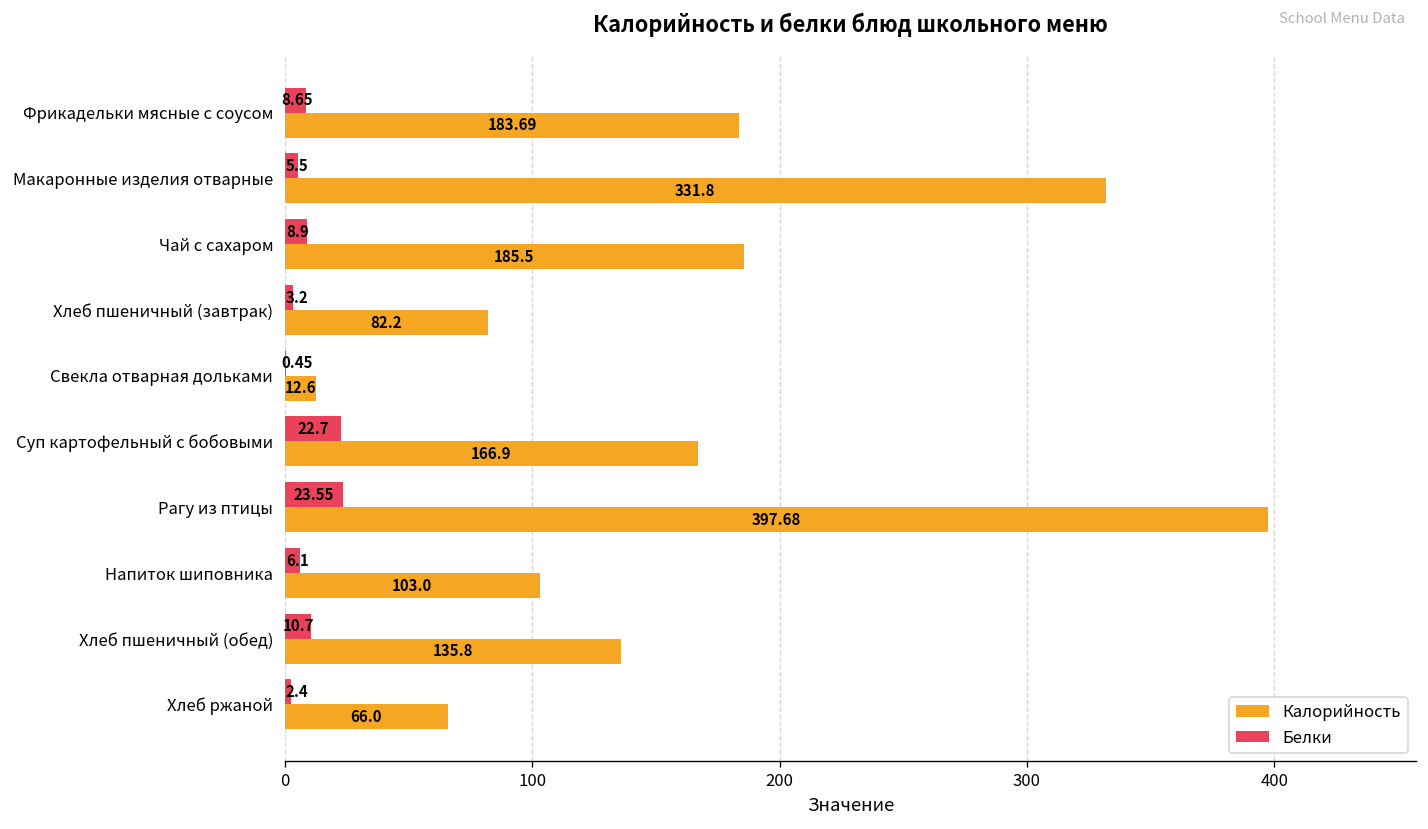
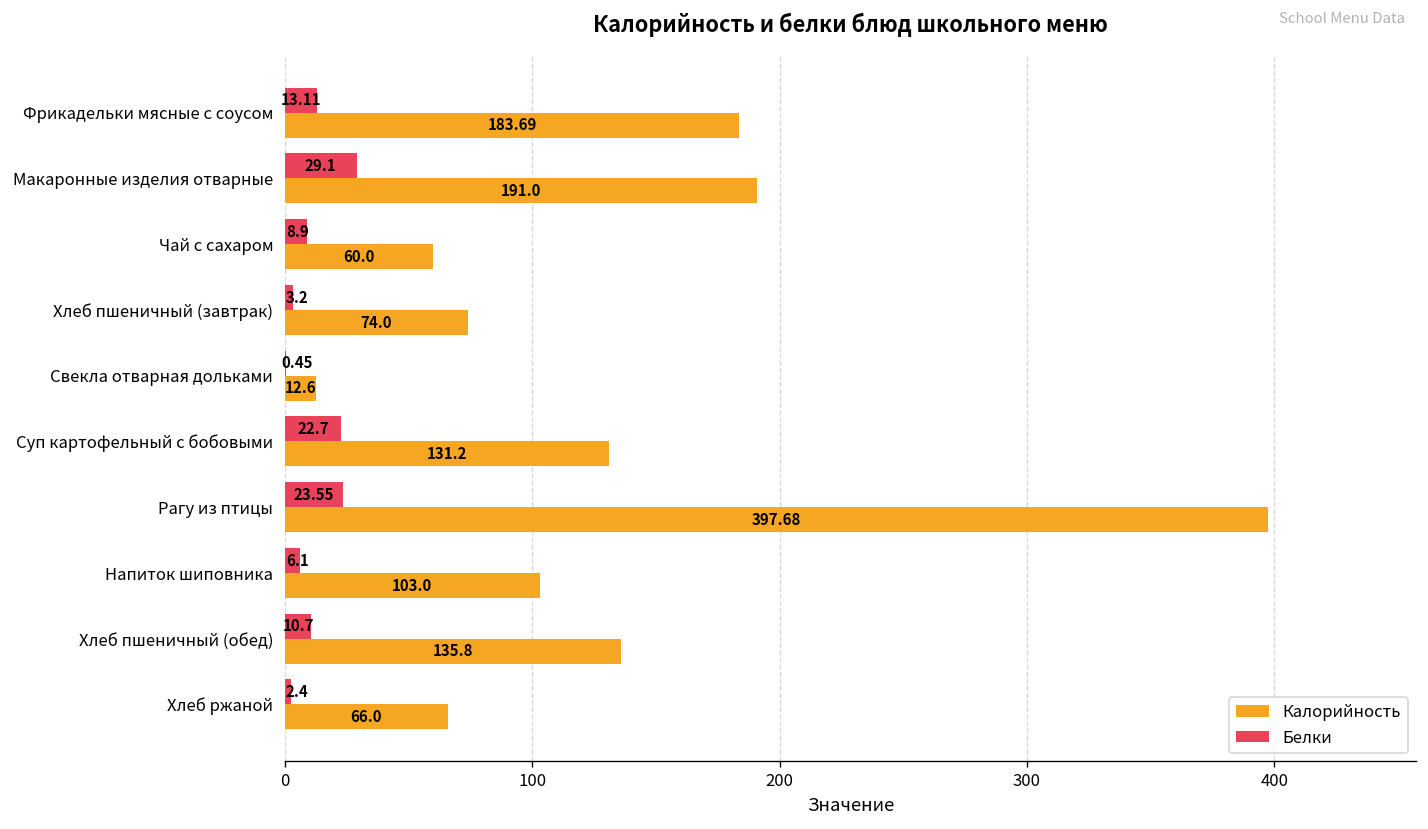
Белки, Фрикадельки мясные с соусом: 8.65 -> 13.11
Белки, Макаронные изделия отварные: 5.5 -> 29.1
Калорийность, Макаронные изделия отварные: 331.8 -> 191.0
Калорийность, Чай с сахаром: 185.5 -> 60.0
Калорийность, Хлеб пшеничный (завтрак): 82.2 -> 74.0
Калорийность, Суп картофельный с бобовыми: 166.9 -> 131.2
